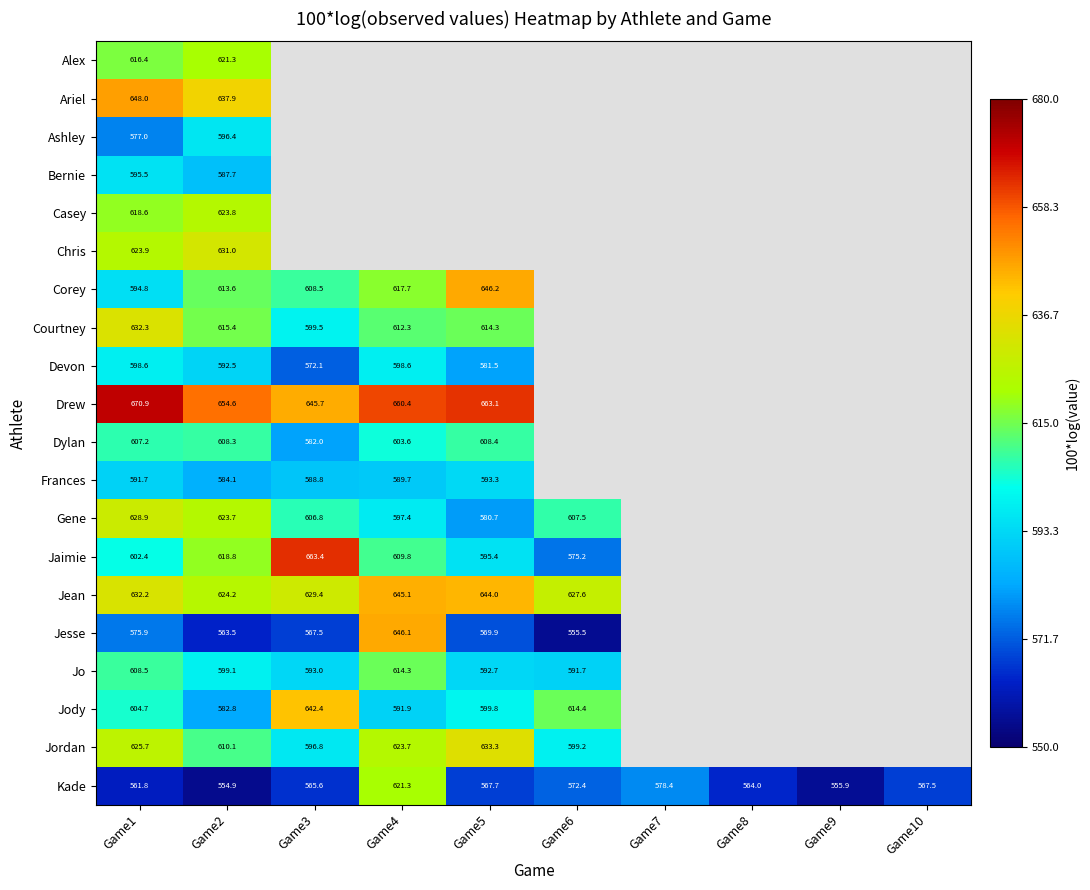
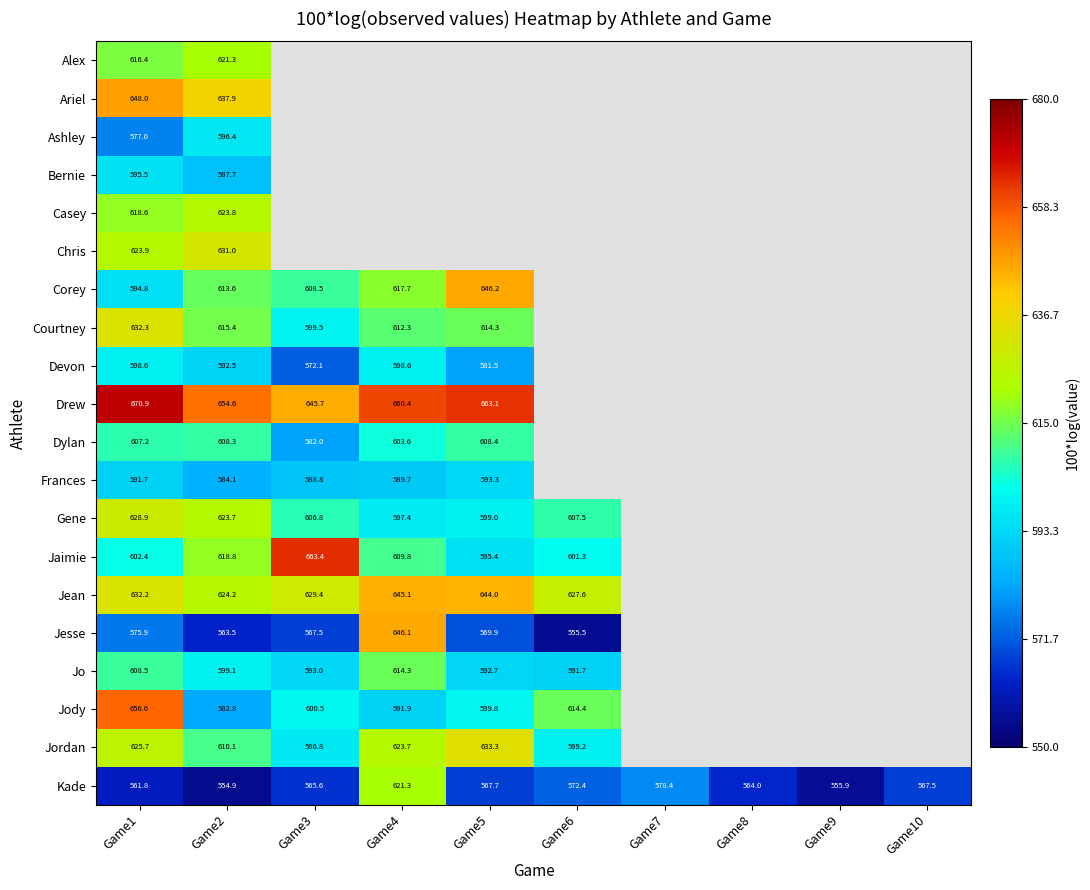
Gene, Game5: 580.7 -> 599.0
Jaimie, Game6: 575.2 -> 601.3
Jody, Game1: 604.7 -> 656.6
Jody, Game3: 642.4 -> 600.5
